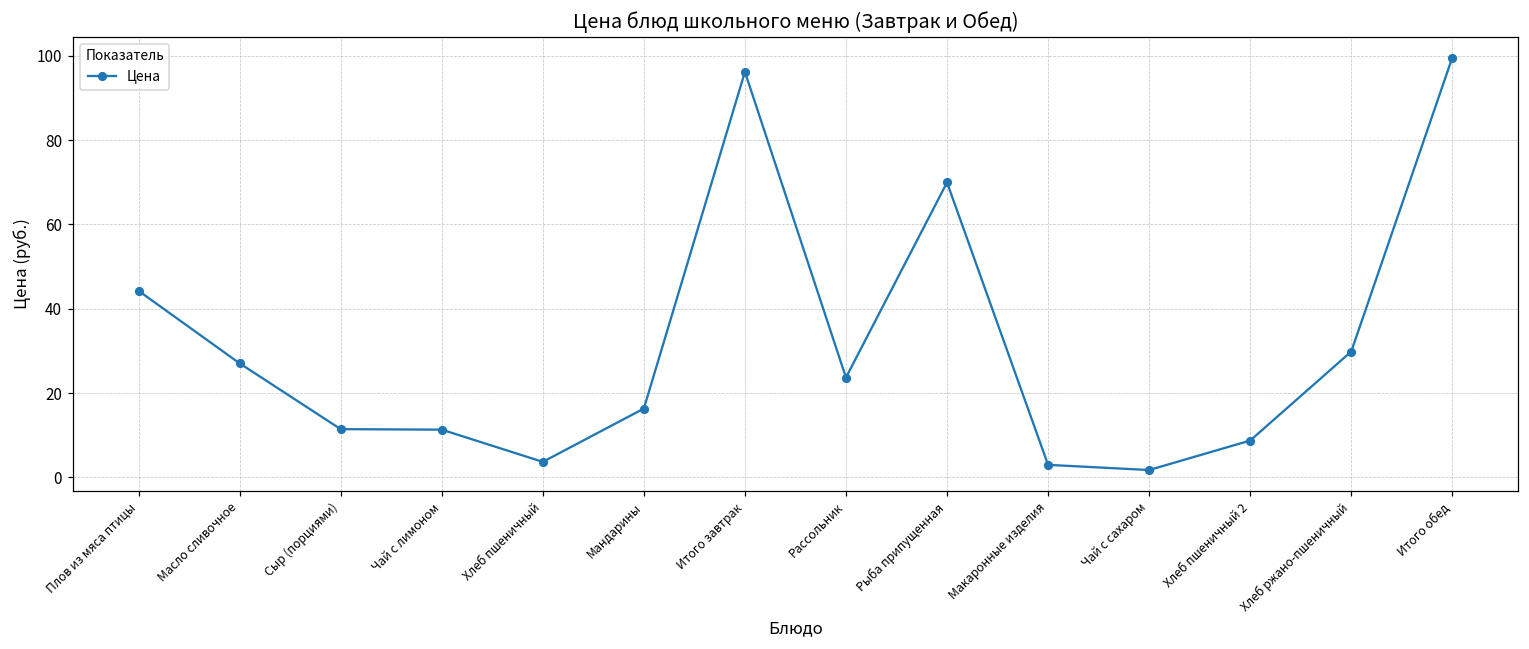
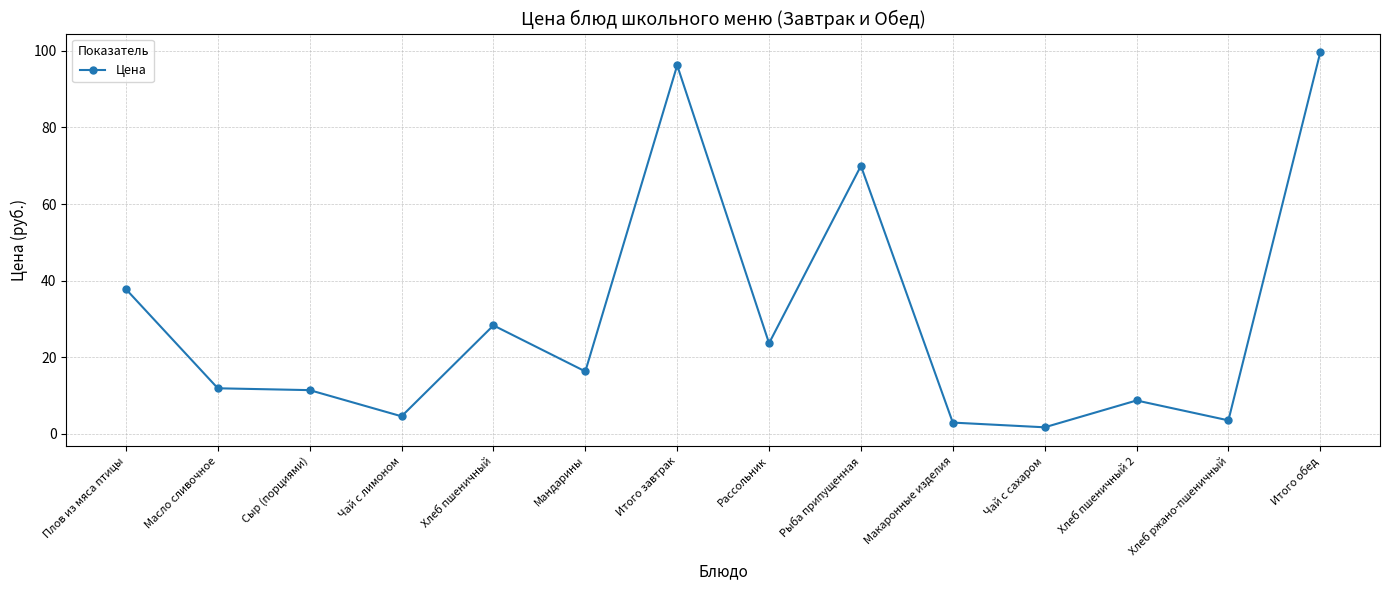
Плов из мяса птицы: 44 -> 38
Масло сливочное: 27 -> 12
Чай с лимоном: 11 -> 5
Хлеб пшеничный: 4 -> 28
Хлеб ржано-пшеничный: 30 -> 4
